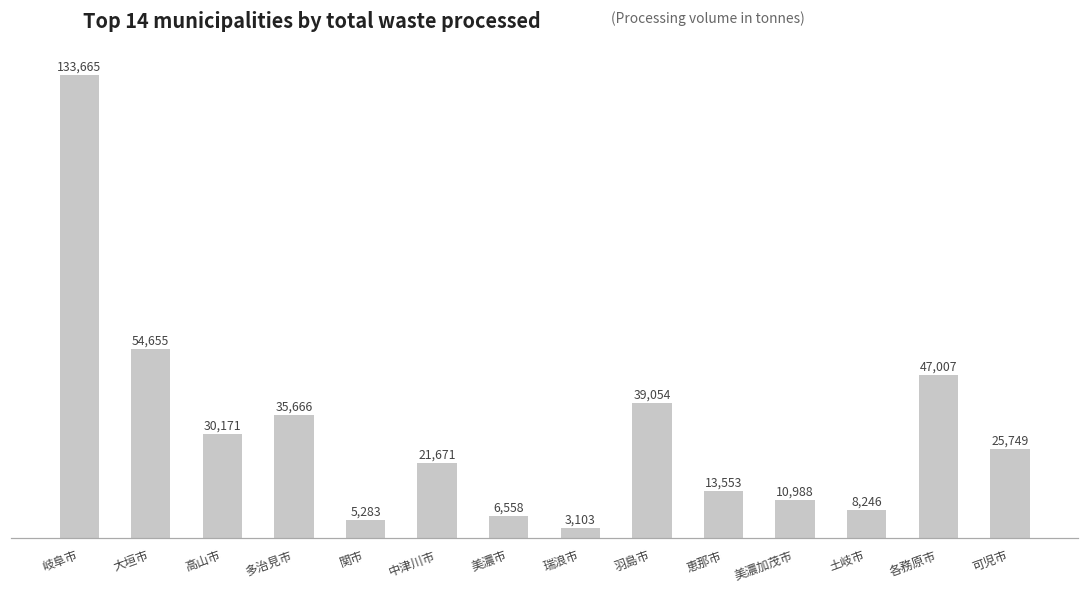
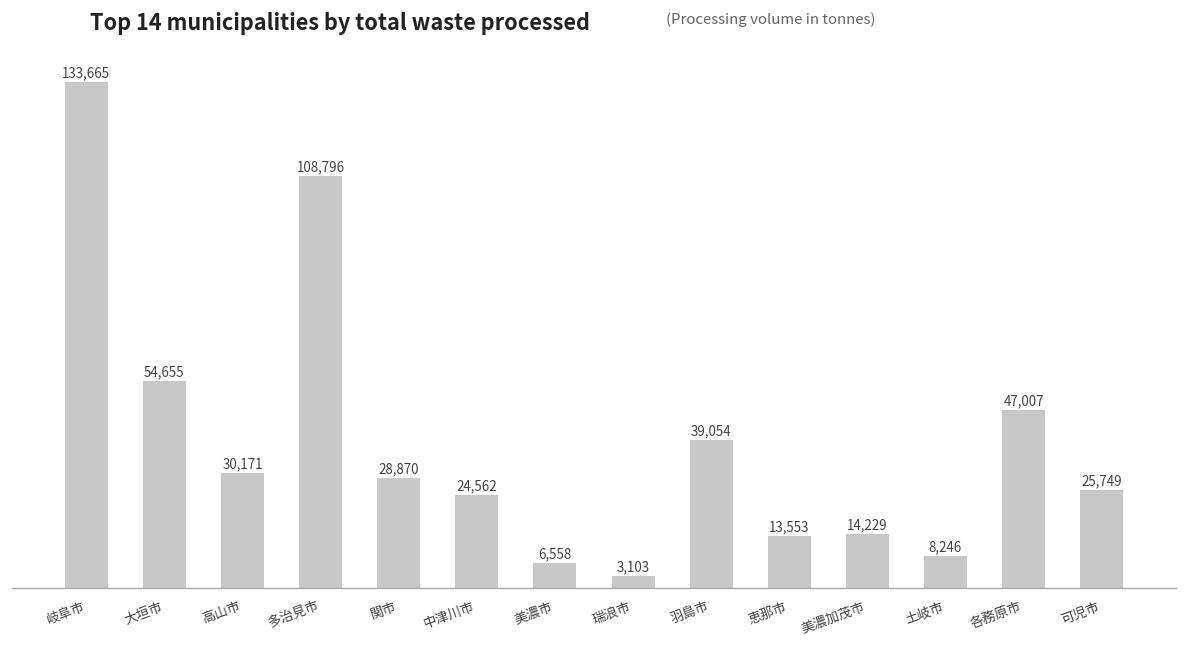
多治見市: 35,666 -> 108,796
関市: 5,283 -> 28,870
中津川市: 21,671 -> 24,562
美濃加茂市: 10,988 -> 14,229
